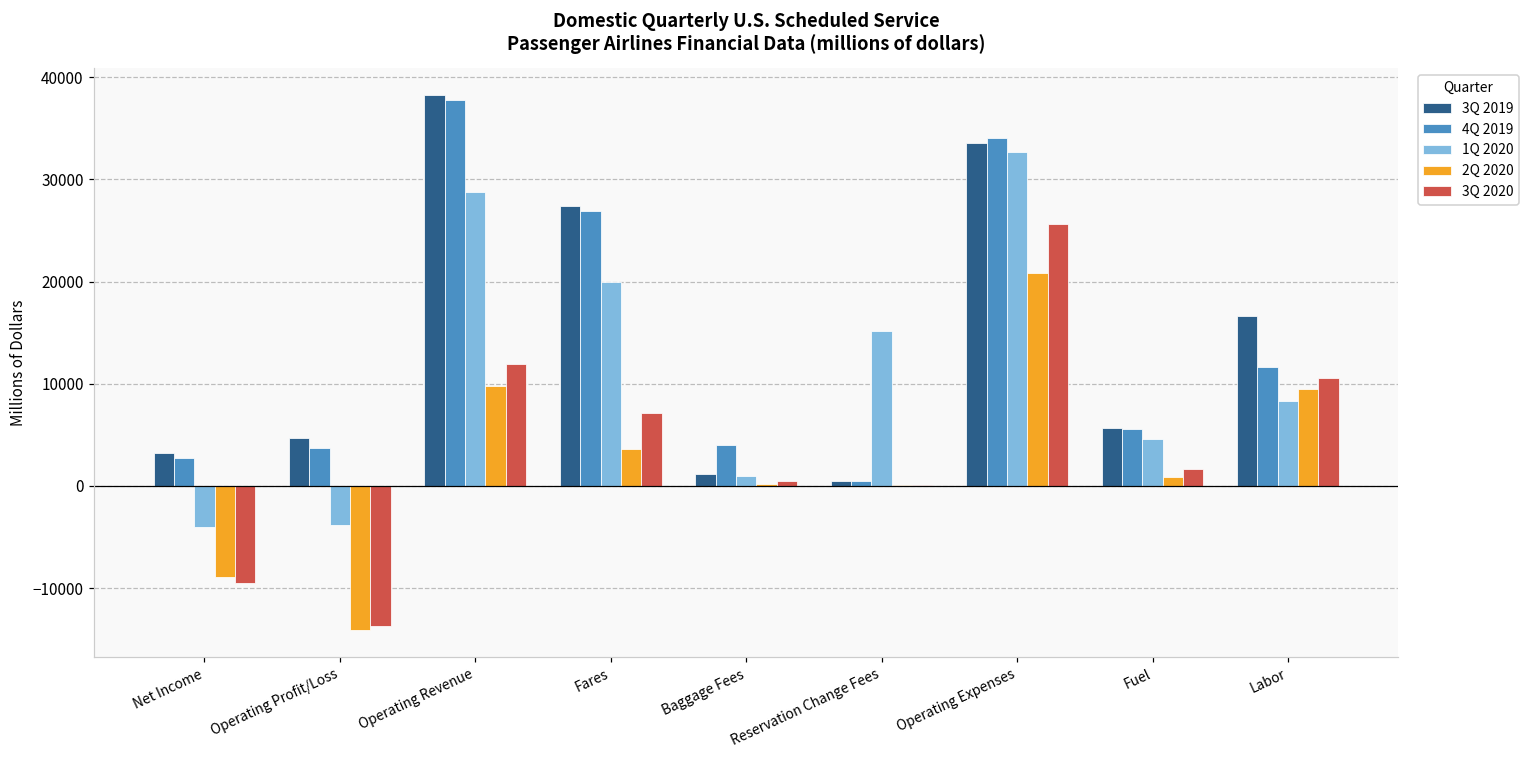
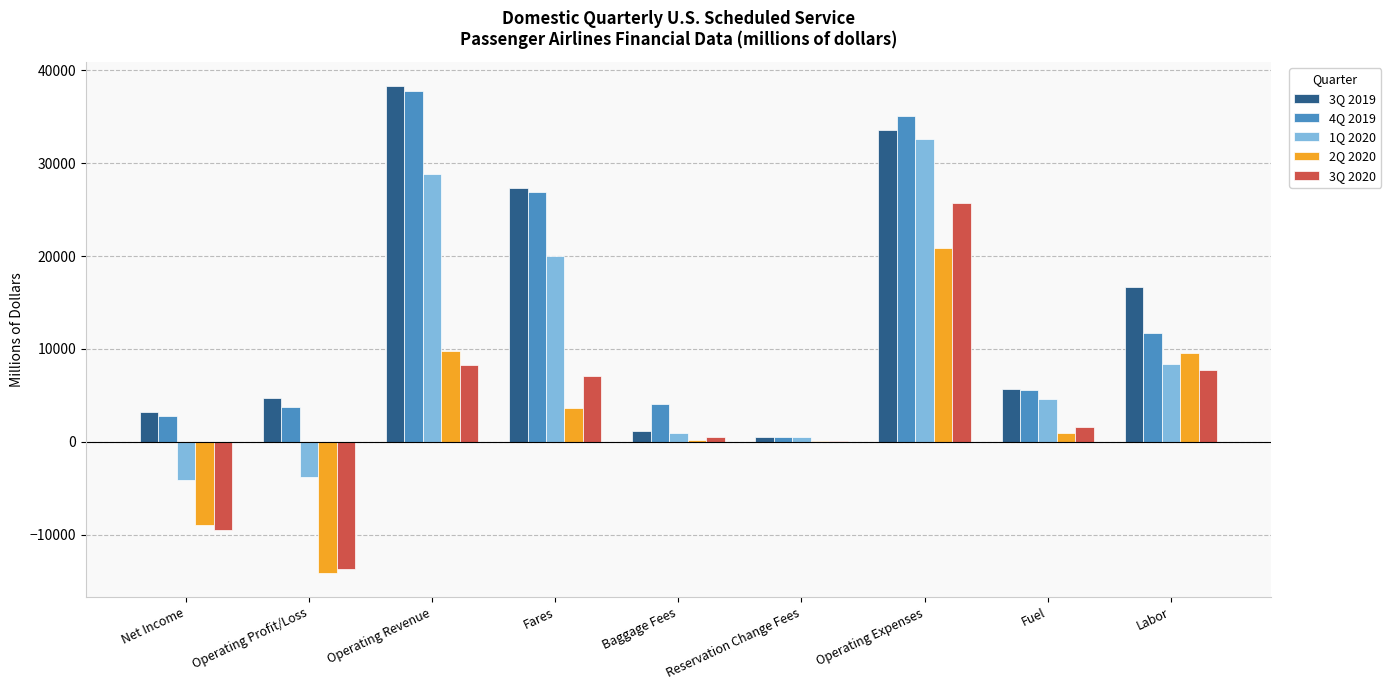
3Q 2020, Operating Revenue: 12000 -> 8000
1Q 2020, Reservation Change Fees: 15000 -> 0
4Q 2019, Operating Expenses: 34000 -> 35000
3Q 2020, Labor: 11000 -> 8000
